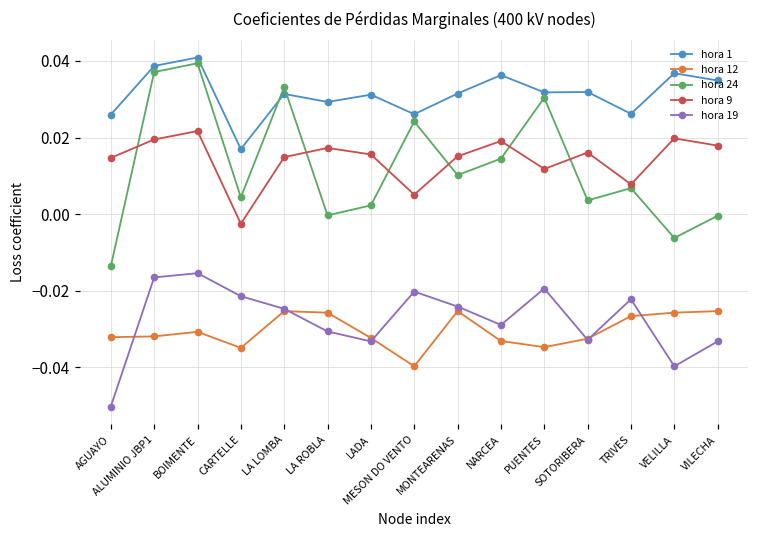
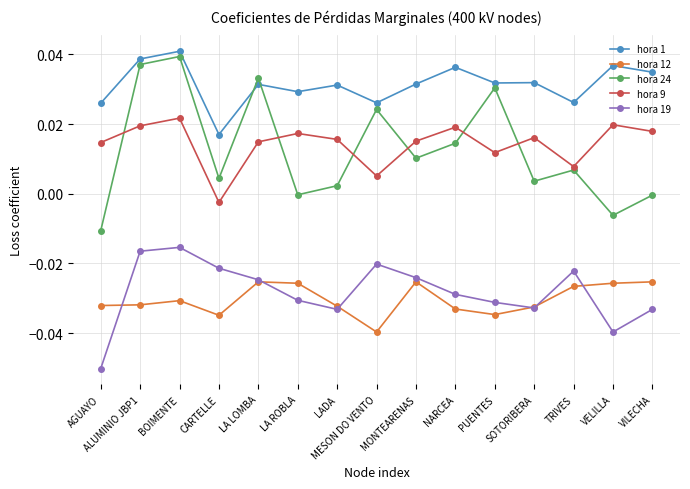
hora 24, AGUAYO: -0.014 -> -0.011
hora 19, PUENTES: -0.019 -> -0.031
